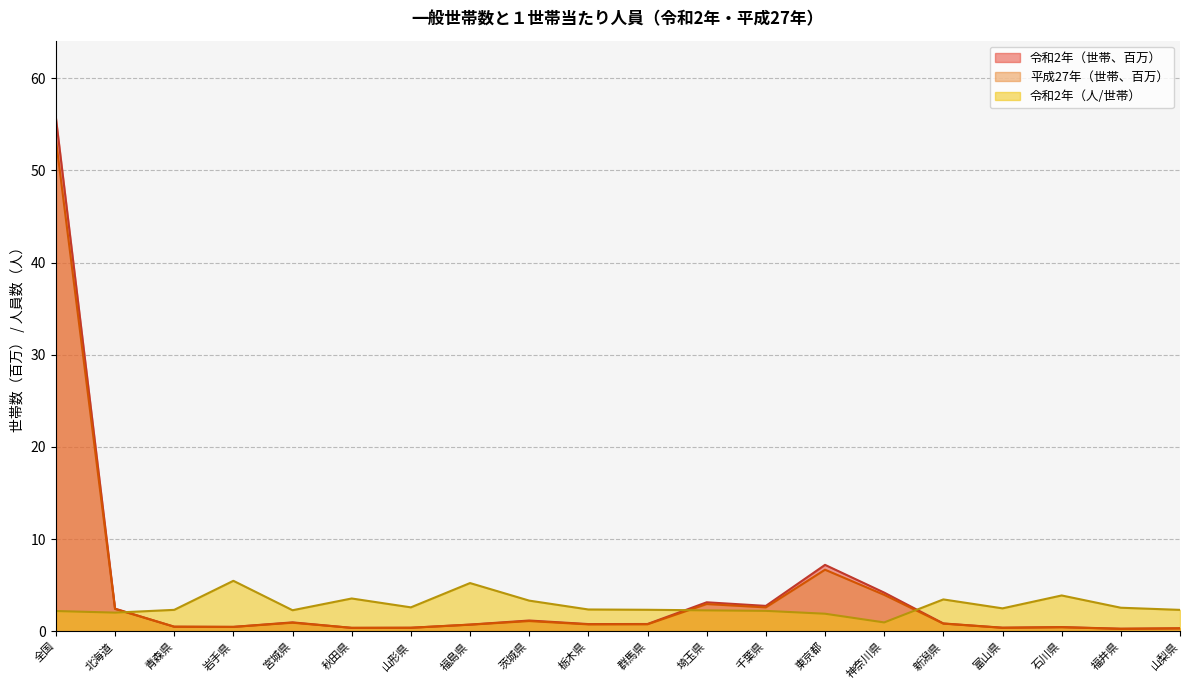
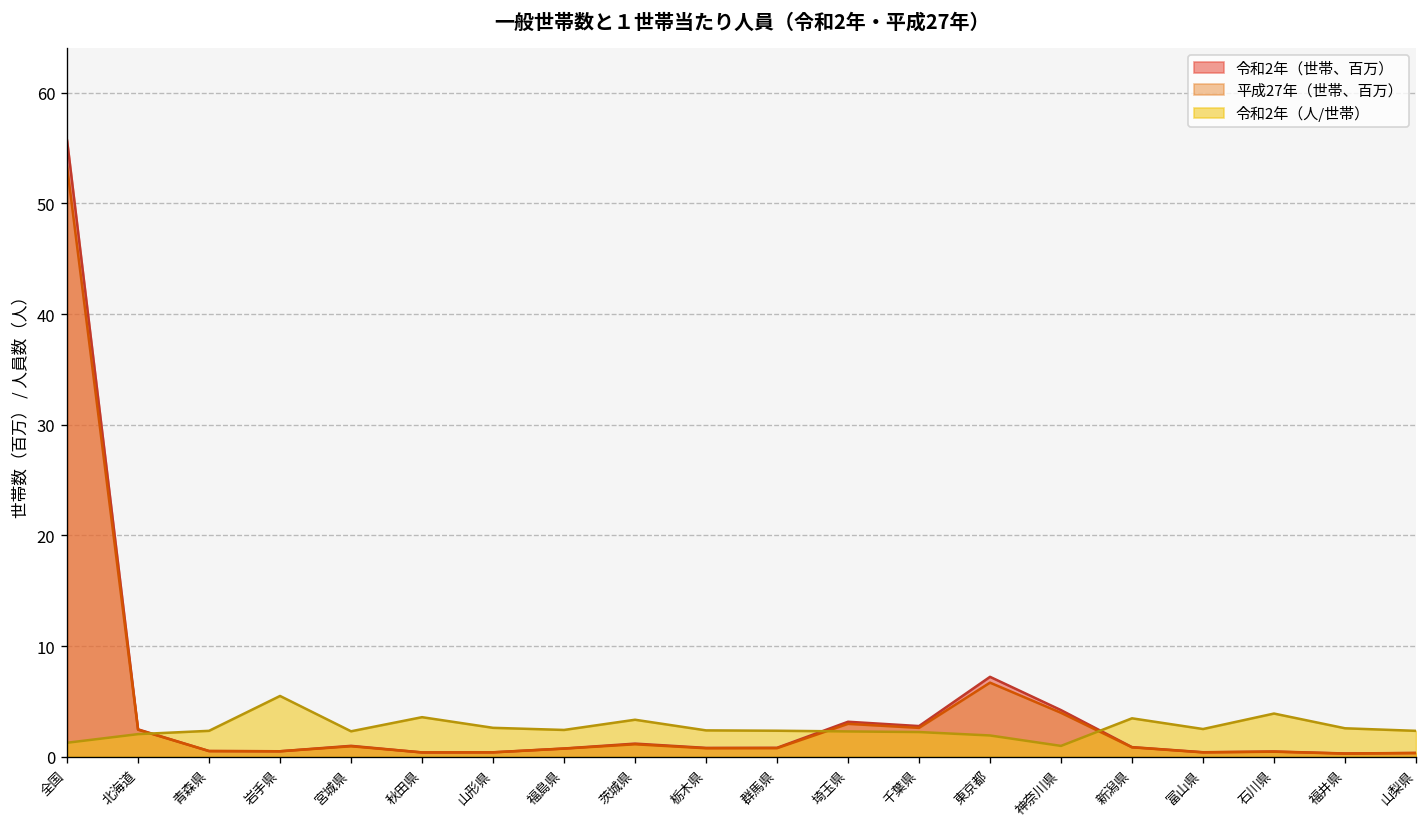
令和2年（人/世帯）, 全国: 2 -> 1
令和2年（人/世帯）, 福島県: 5 -> 2
